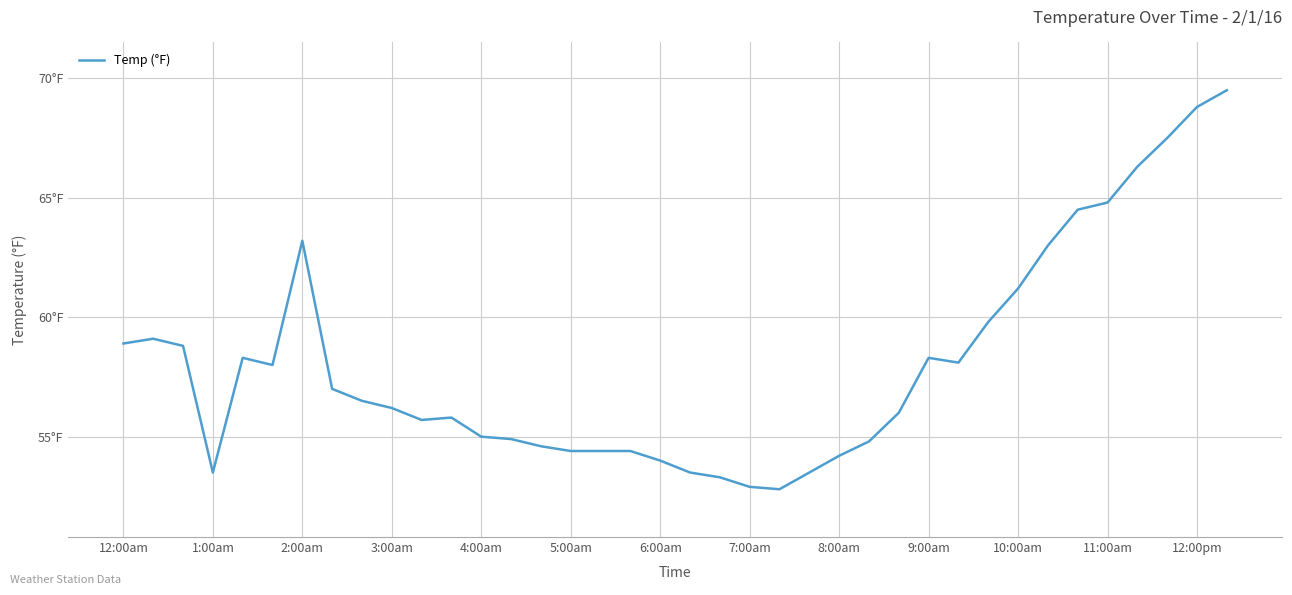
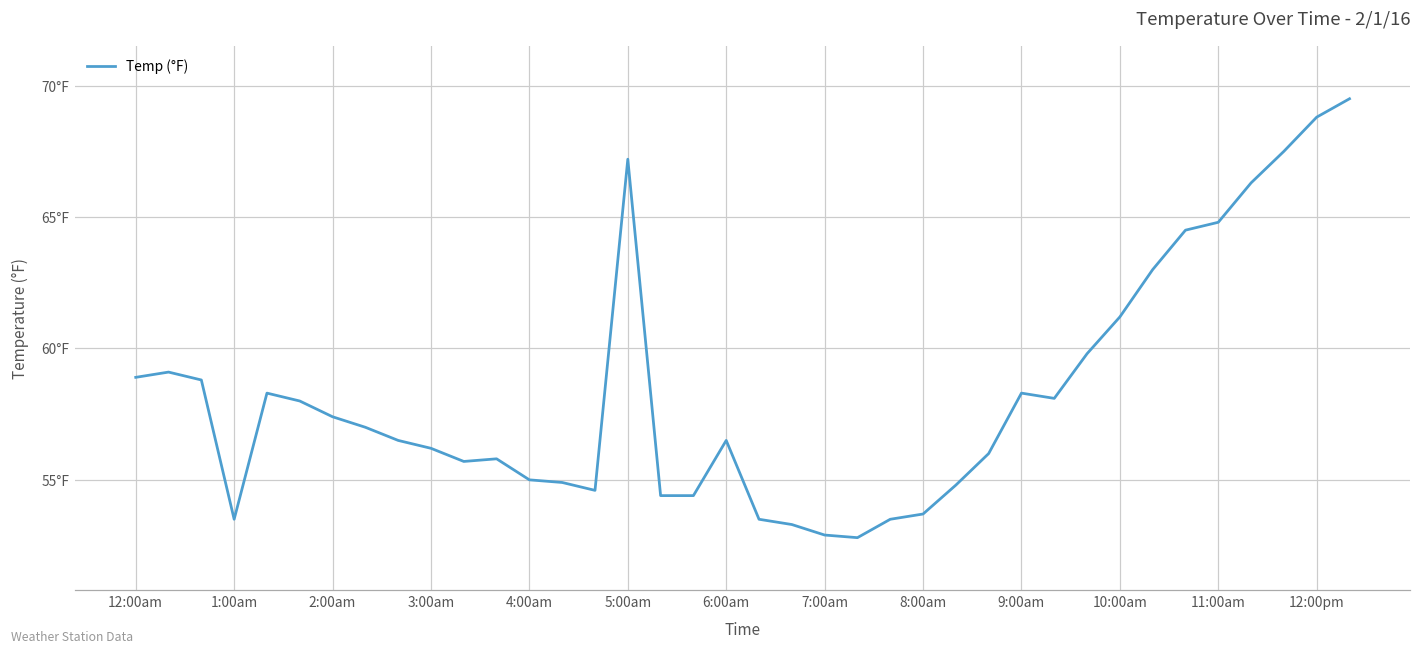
2:00am: 63.2°F -> 57.4°F
5:00am: 54.4°F -> 67.2°F
6:00am: 54.0°F -> 56.5°F
8:00am: 54.2°F -> 53.7°F
